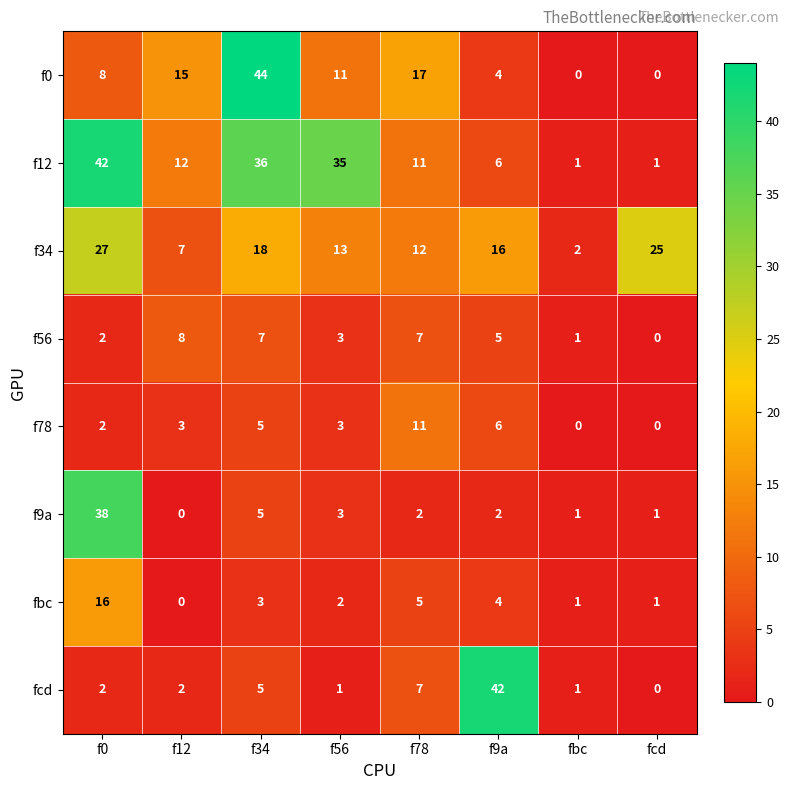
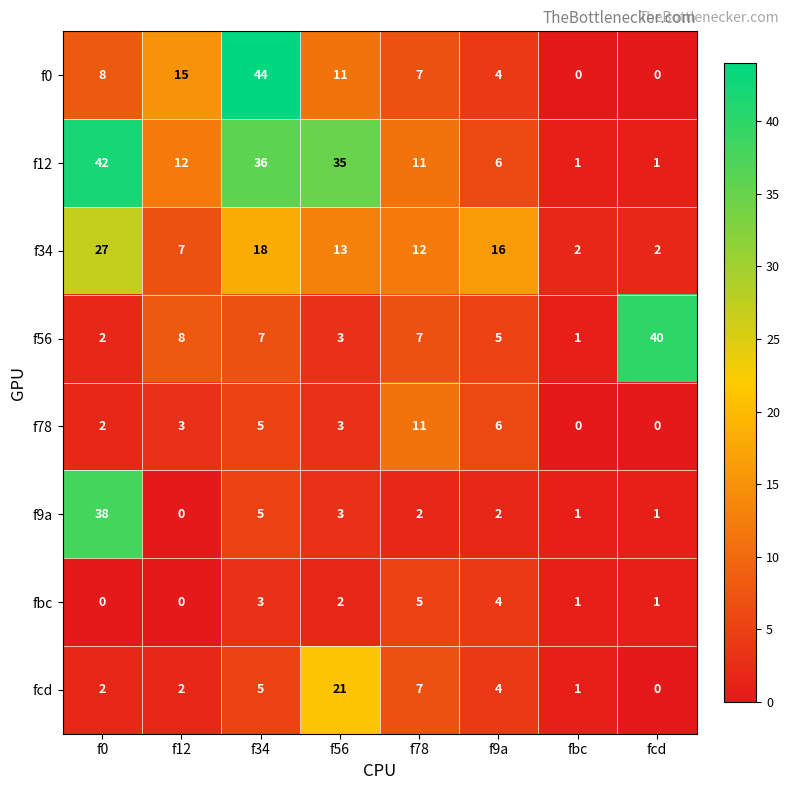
f0, f78: 17 -> 7
f34, fcd: 25 -> 2
f56, fcd: 0 -> 40
fbc, f0: 16 -> 0
fcd, f56: 1 -> 21
fcd, f9a: 42 -> 4
